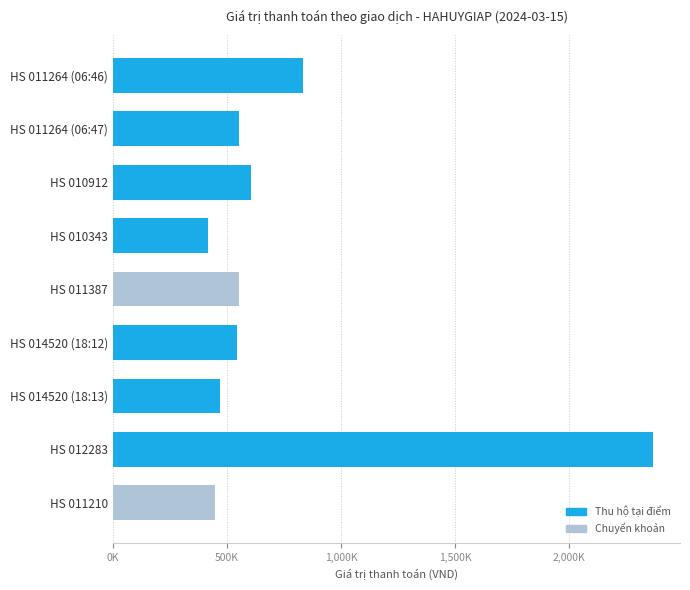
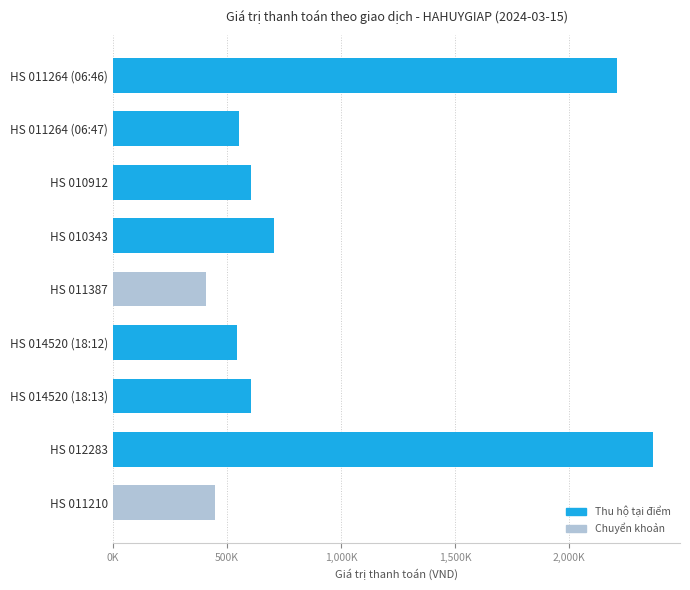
Thu hộ tại điểm, HS 011264 (06:46): 830,000 -> 2,210,000
Thu hộ tại điểm, HS 010343: 420,000 -> 710,000
Chuyển khoản, HS 011387: 550,000 -> 400,000
Thu hộ tại điểm, HS 014520 (18:13): 470,000 -> 600,000
